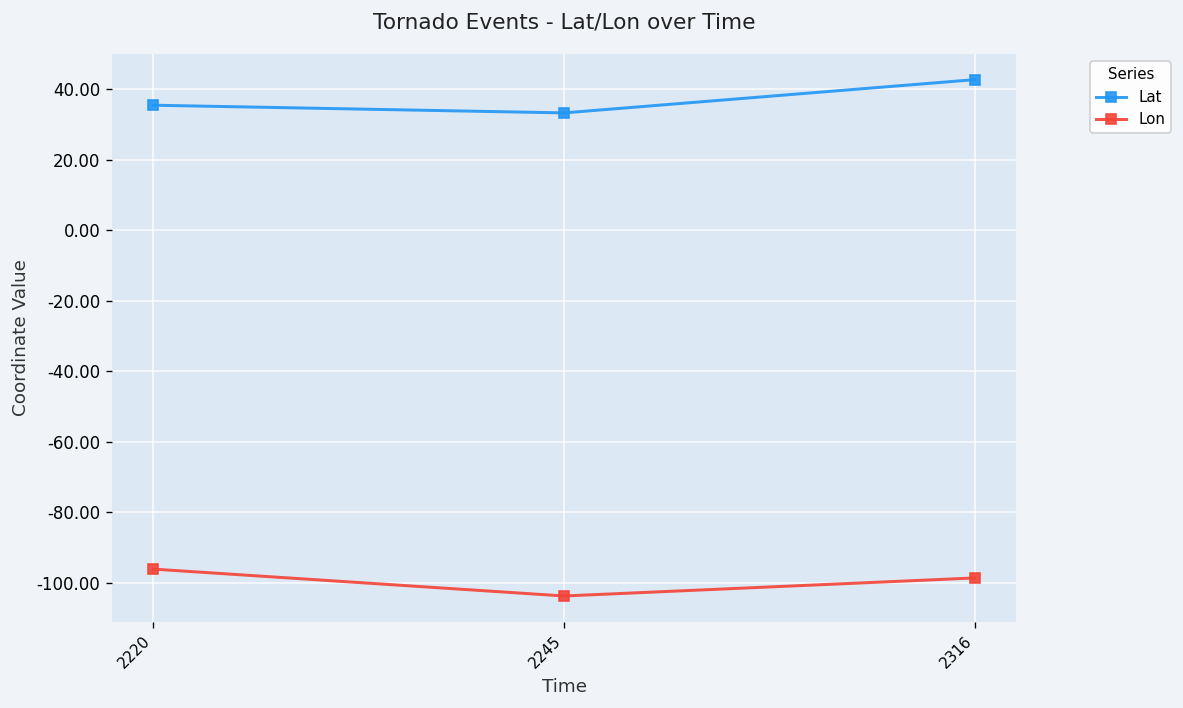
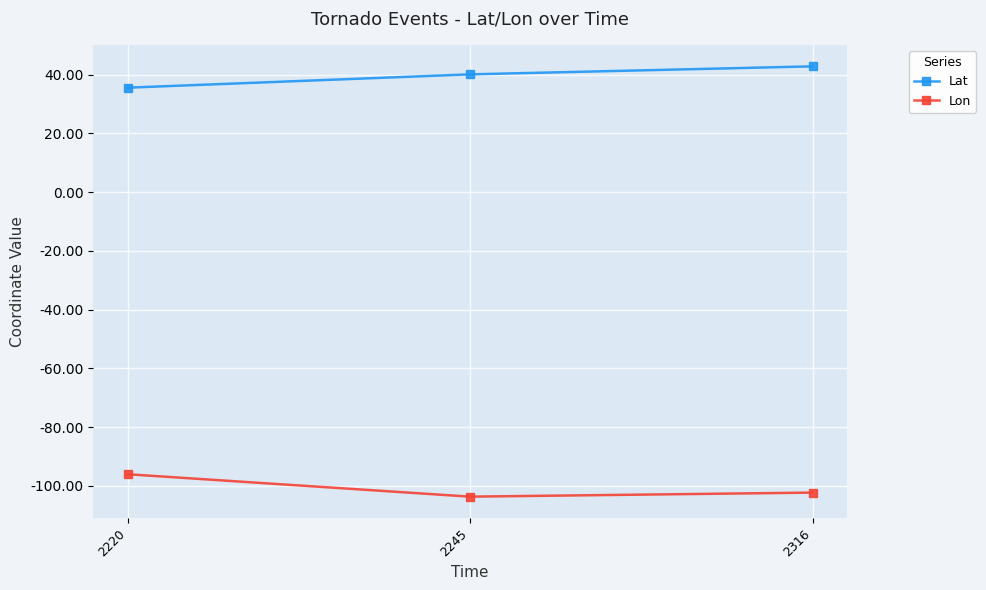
Lat, 2245: 33 -> 40
Lon, 2316: -99 -> -102
